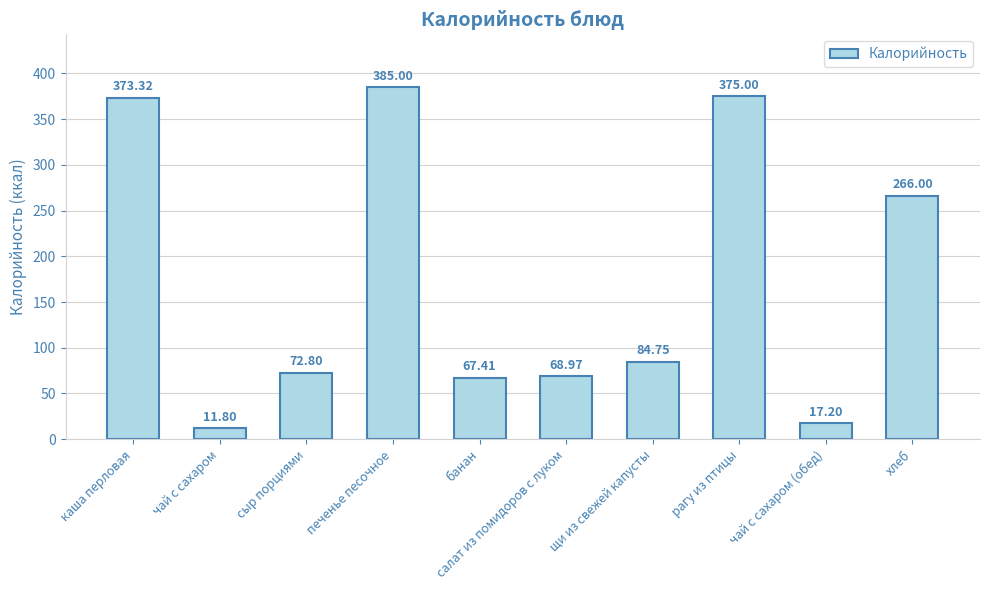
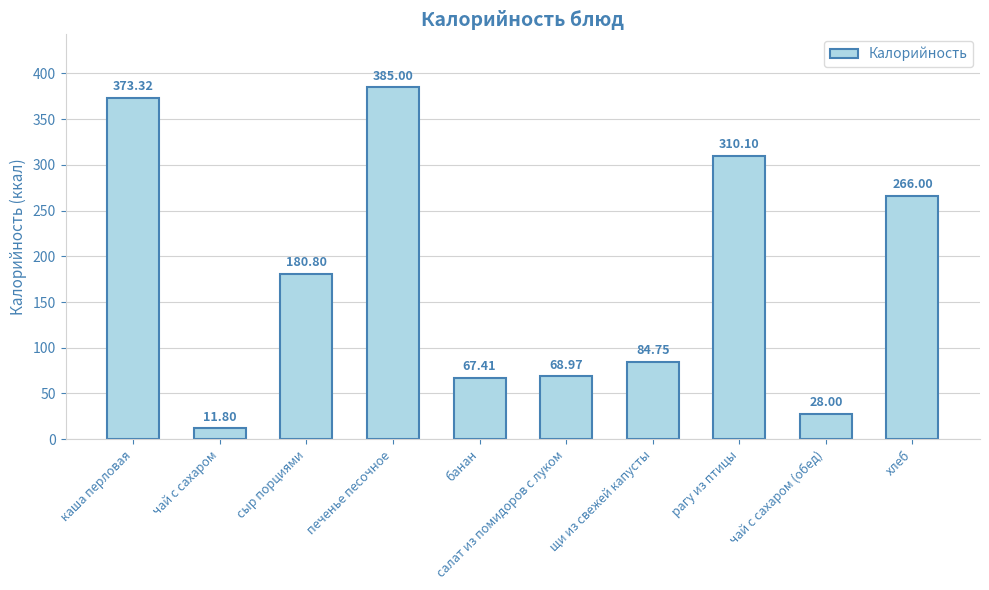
сыр порциями: 72.80 -> 180.80
рагу из птицы: 375.00 -> 310.10
чай с сахаром (обед): 17.20 -> 28.00
